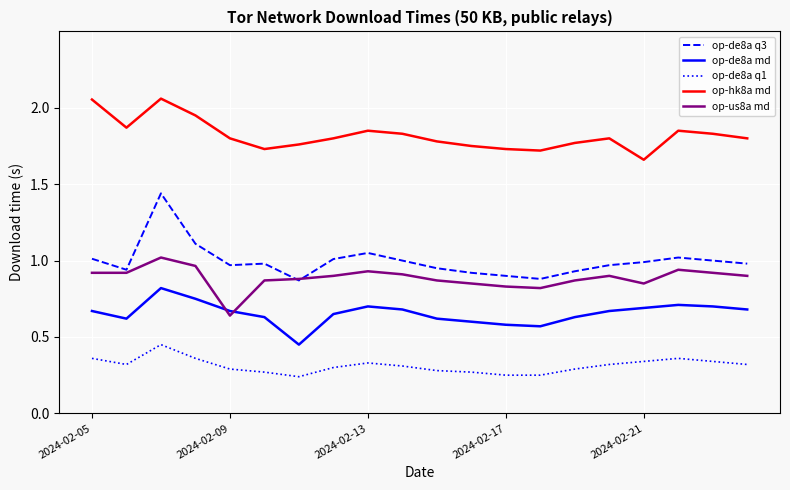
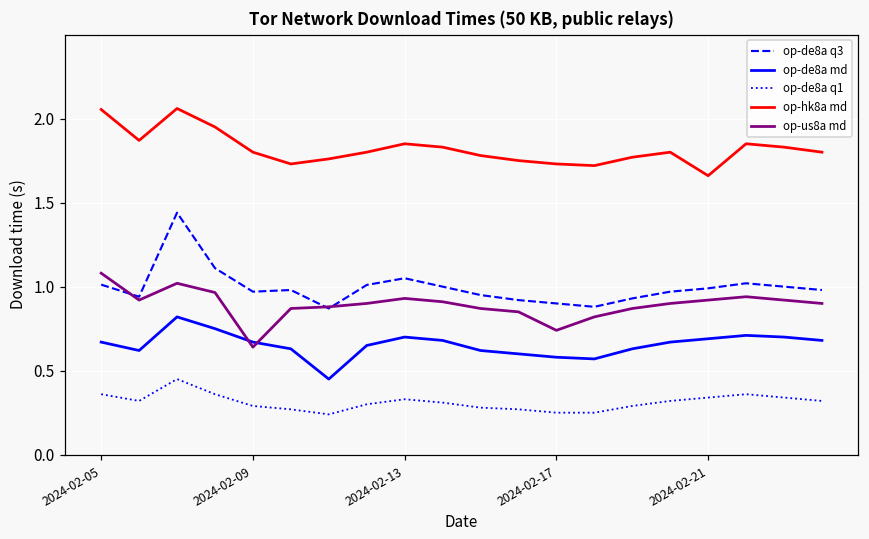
op-us8a md, 2024-02-05: 0.92 -> 1.08
op-us8a md, 2024-02-17: 0.83 -> 0.74
op-us8a md, 2024-02-21: 0.85 -> 0.92
